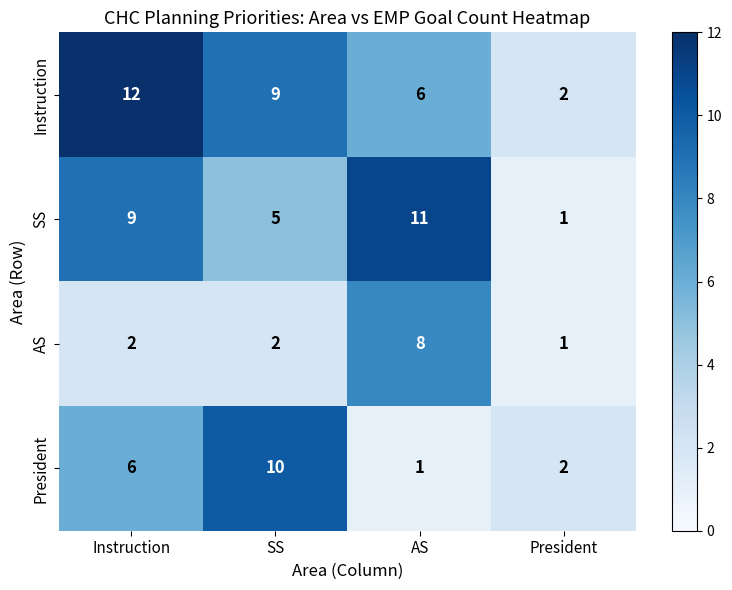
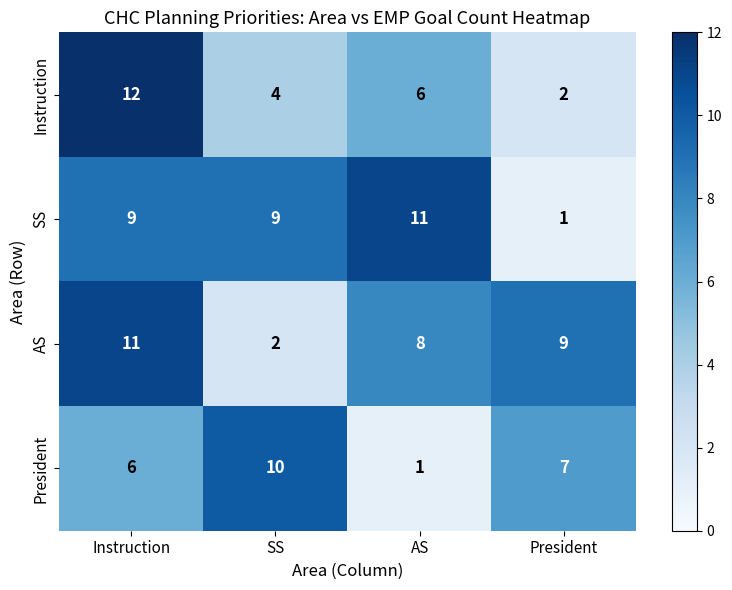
Instruction, SS: 9 -> 4
SS, SS: 5 -> 9
AS, Instruction: 2 -> 11
AS, President: 1 -> 9
President, President: 2 -> 7
